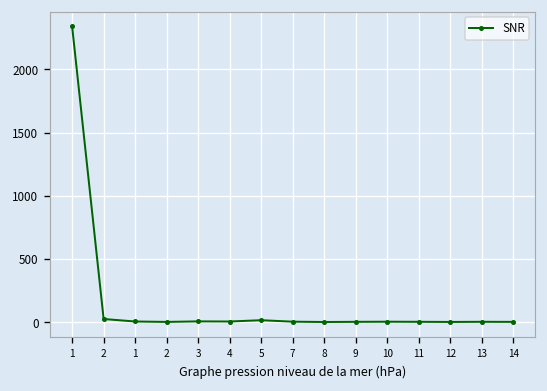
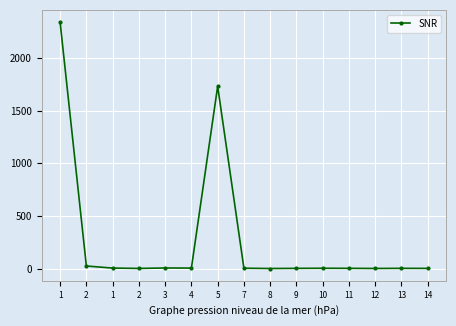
5: 20 -> 1730
